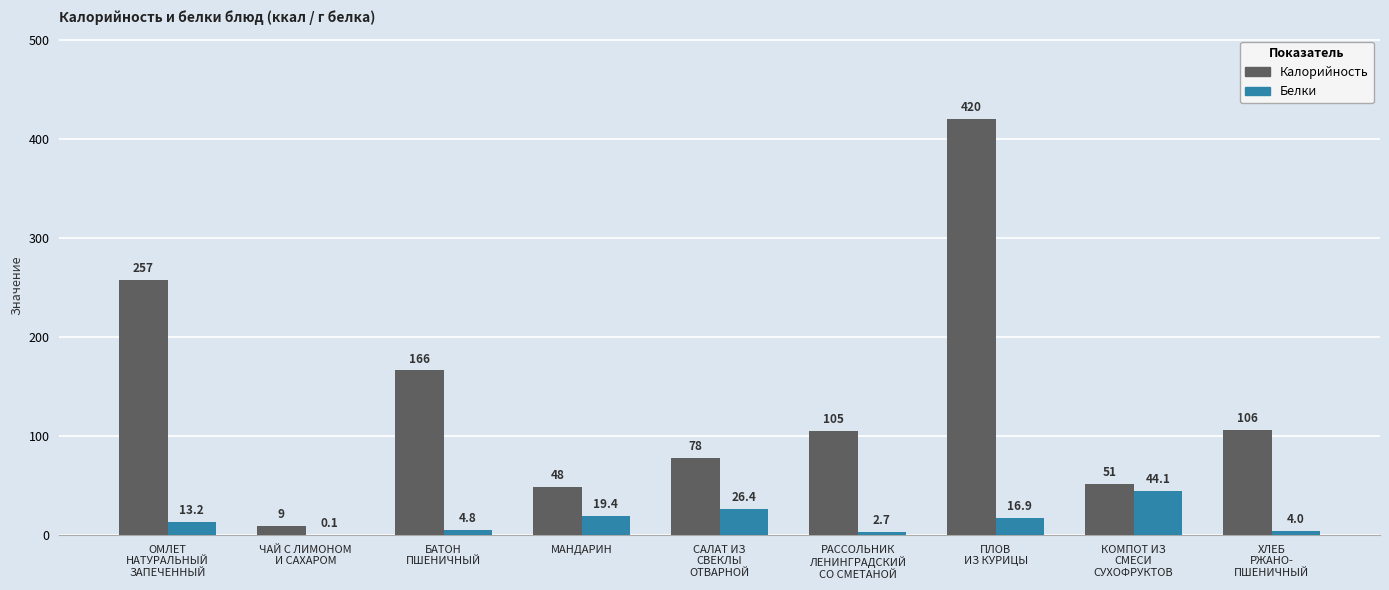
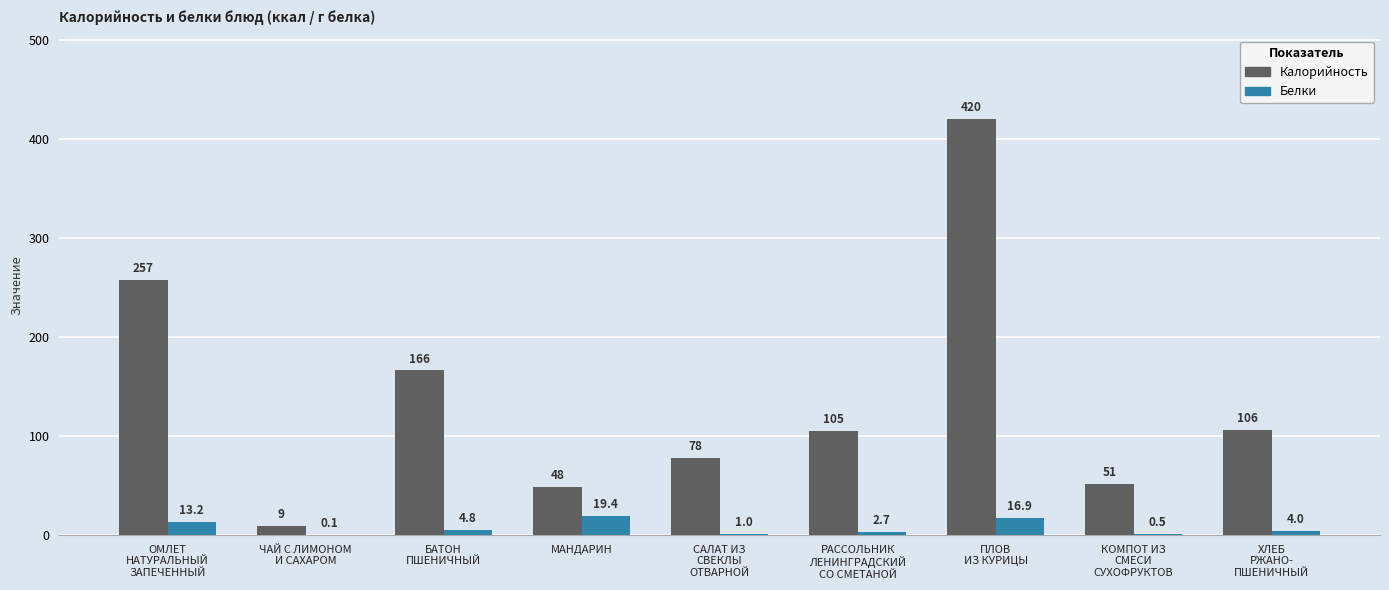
Белки, САЛАТ ИЗ СВЕКЛЫ ОТВАРНОЙ: 26.4 -> 1.0
Белки, КОМПОТ ИЗ СМЕСИ СУХОФРУКТОВ: 44.1 -> 0.5
